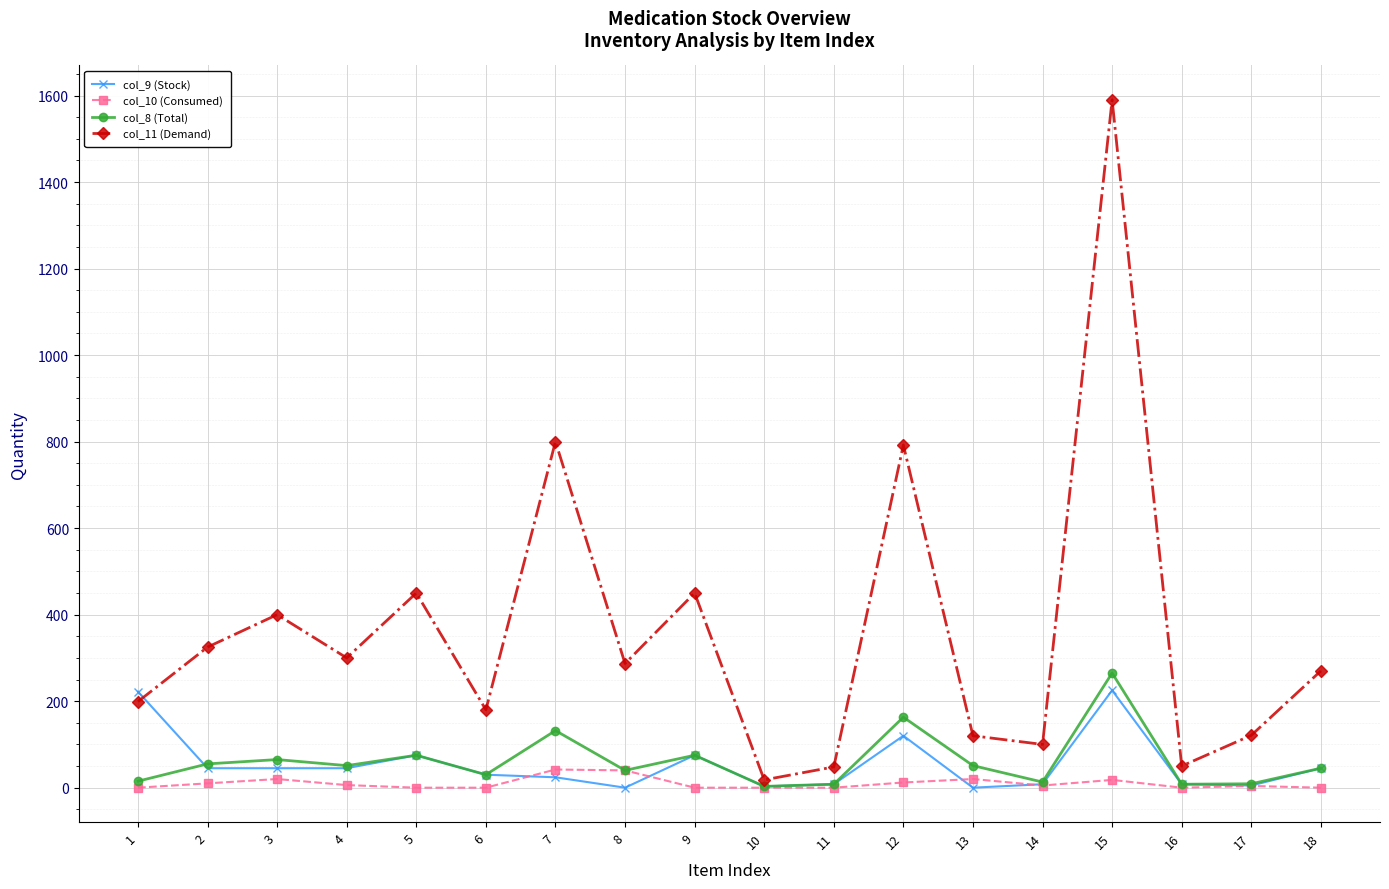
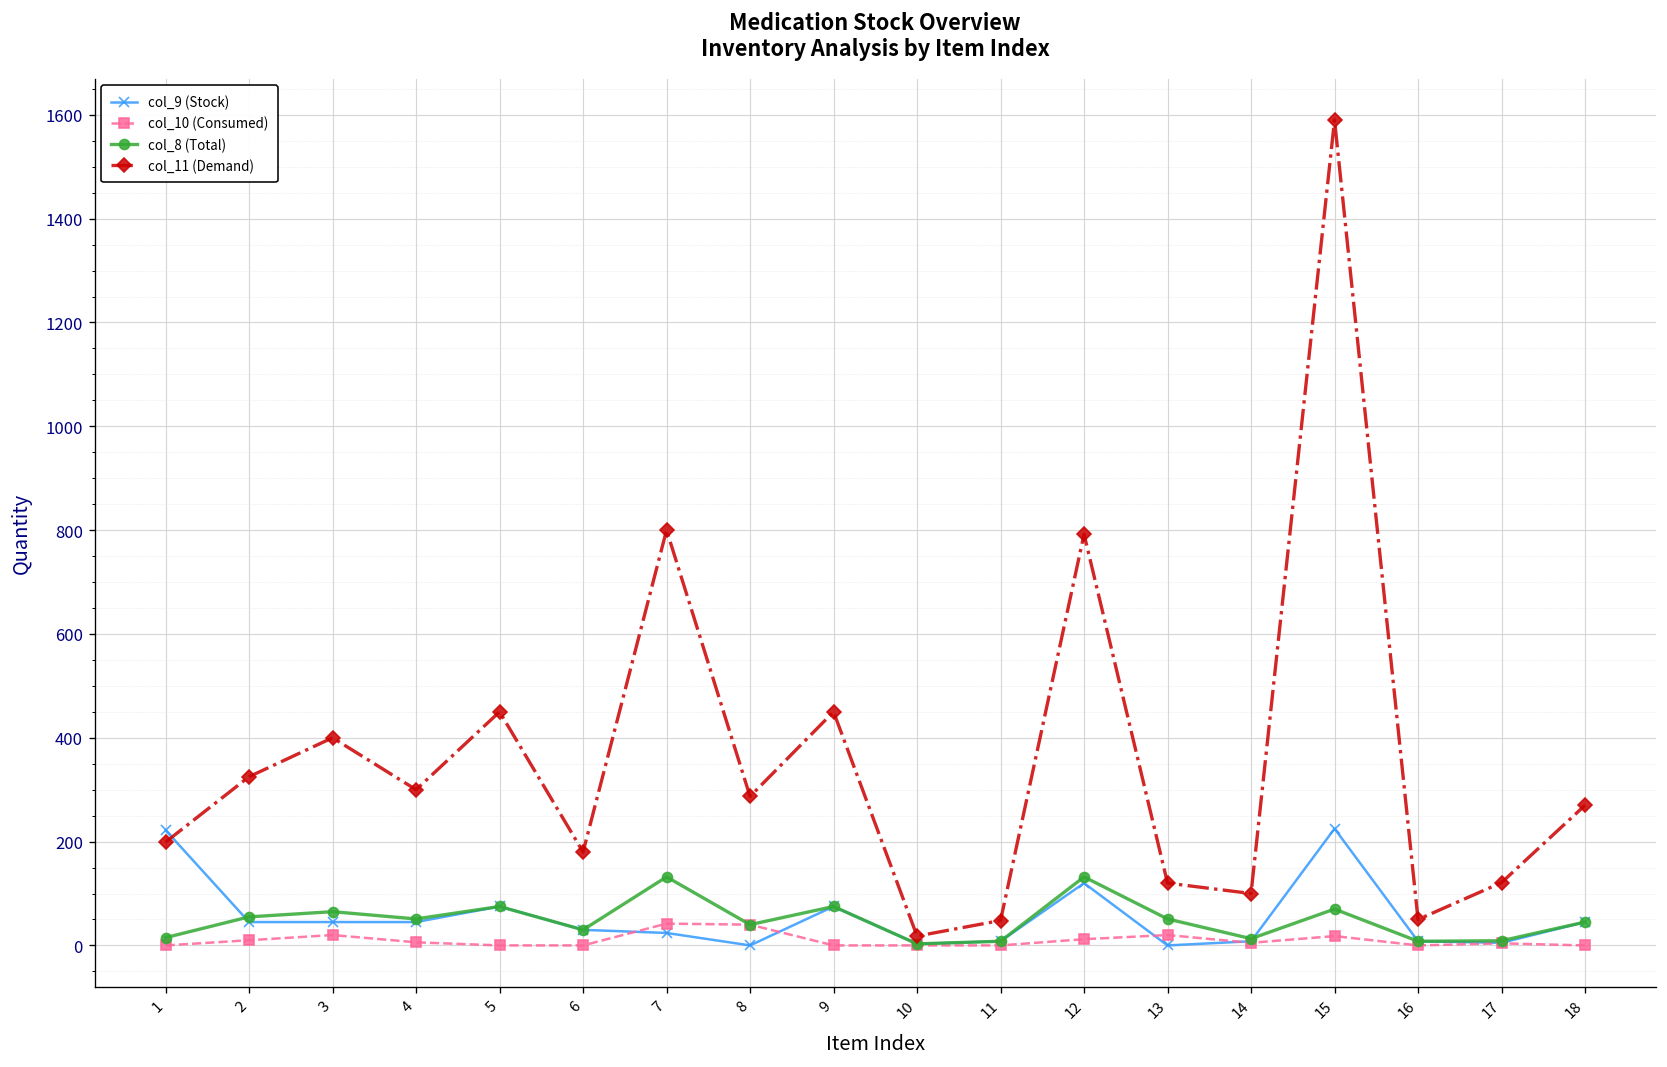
col_8 (Total), 12: 160 -> 130
col_8 (Total), 15: 270 -> 70
